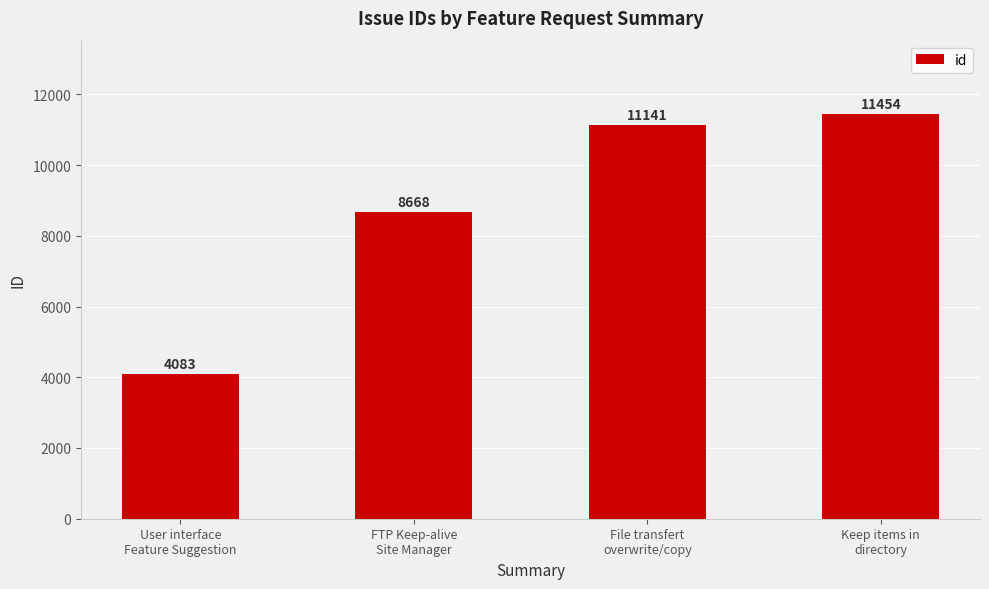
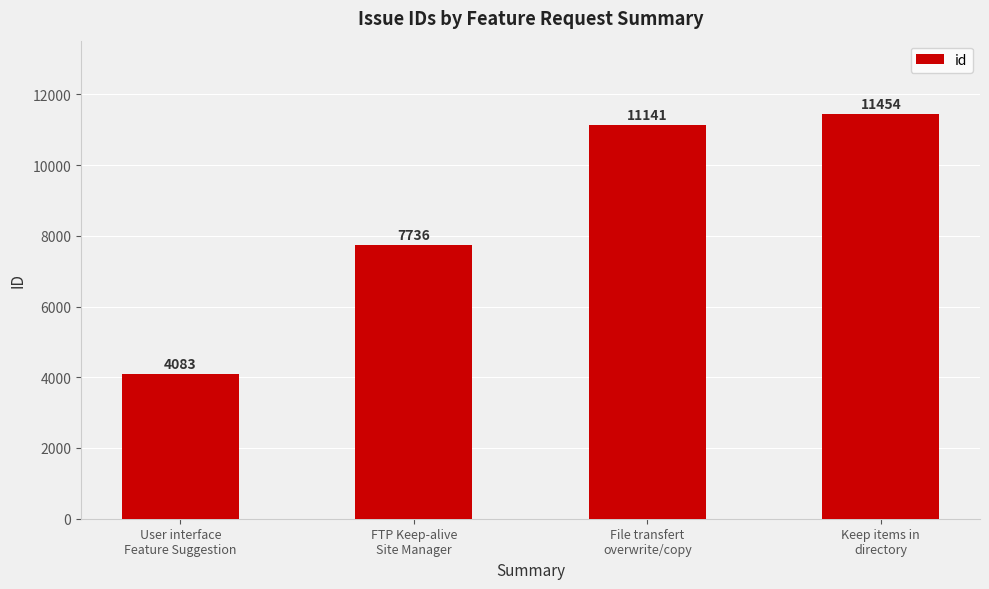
FTP Keep-alive Site Manager: 8668 -> 7736
